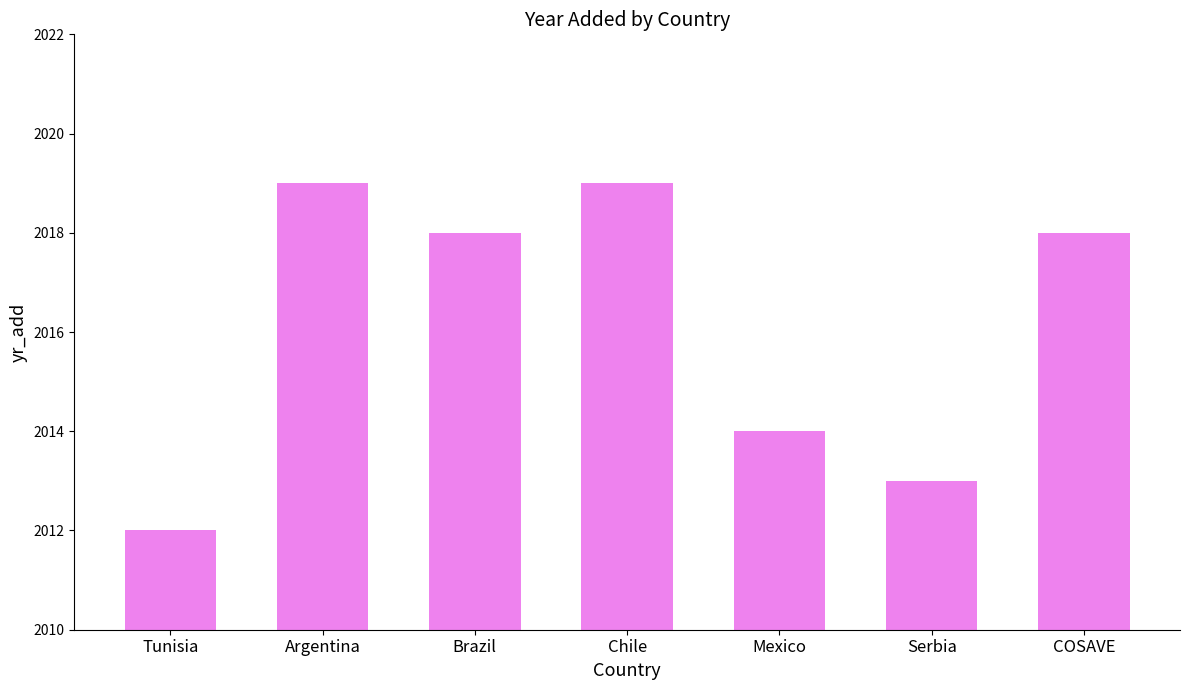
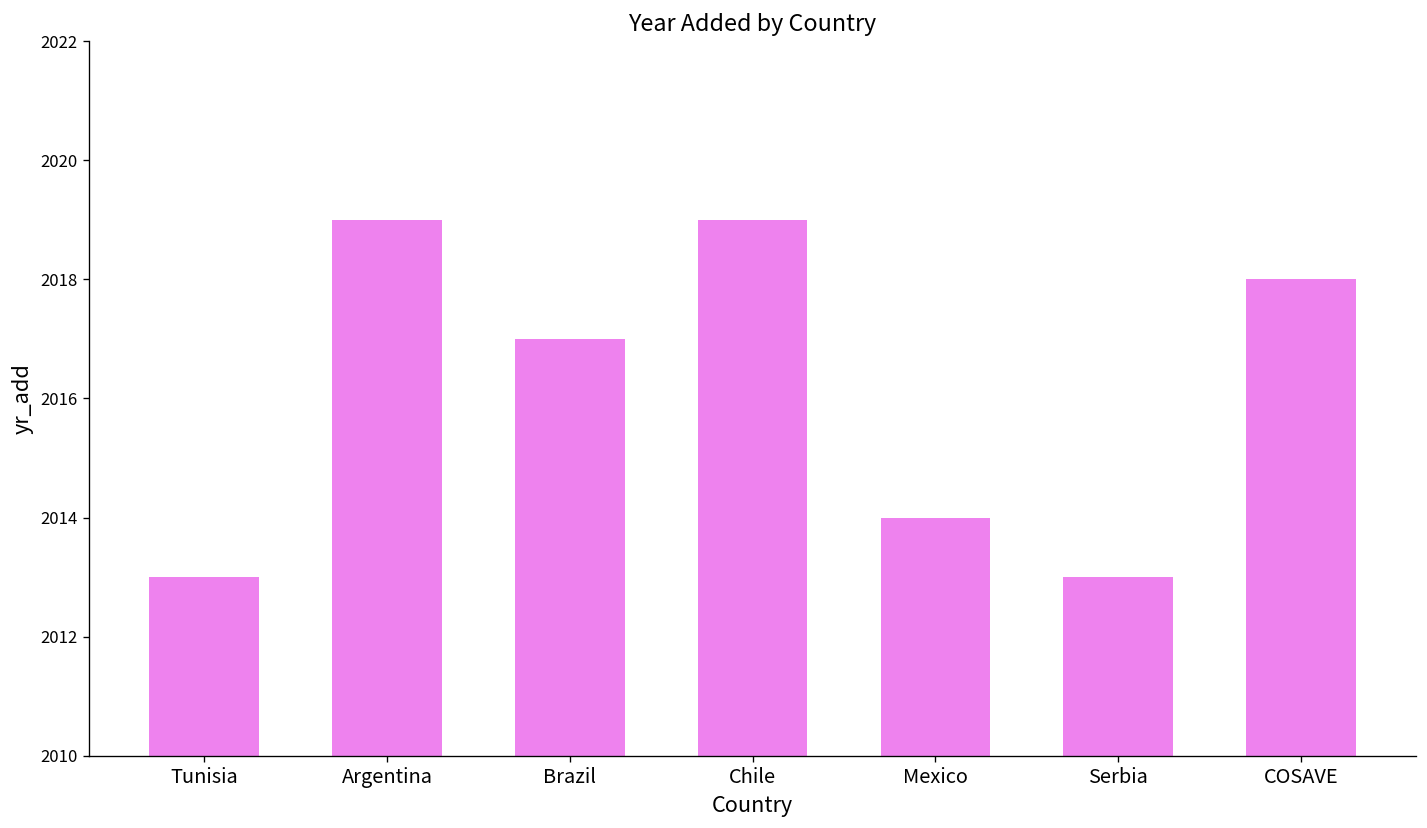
Tunisia: 2012 -> 2013
Brazil: 2018 -> 2017
